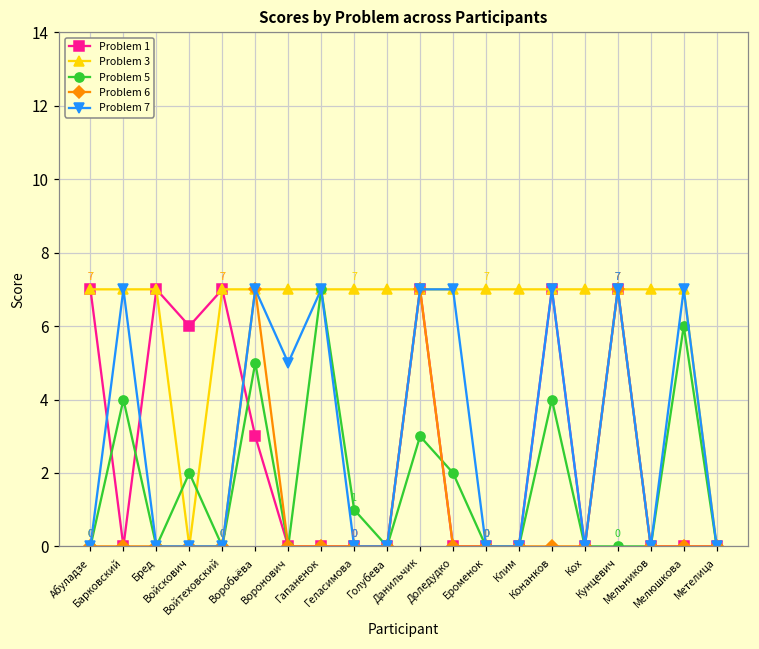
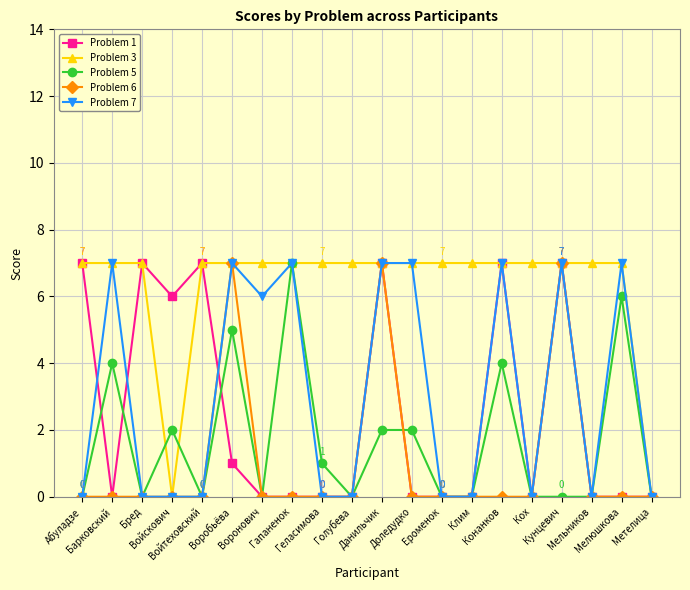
Problem 1, Воробьёва: 3 -> 1
Problem 7, Воронович: 5 -> 6
Problem 5, Данильчик: 3 -> 2
